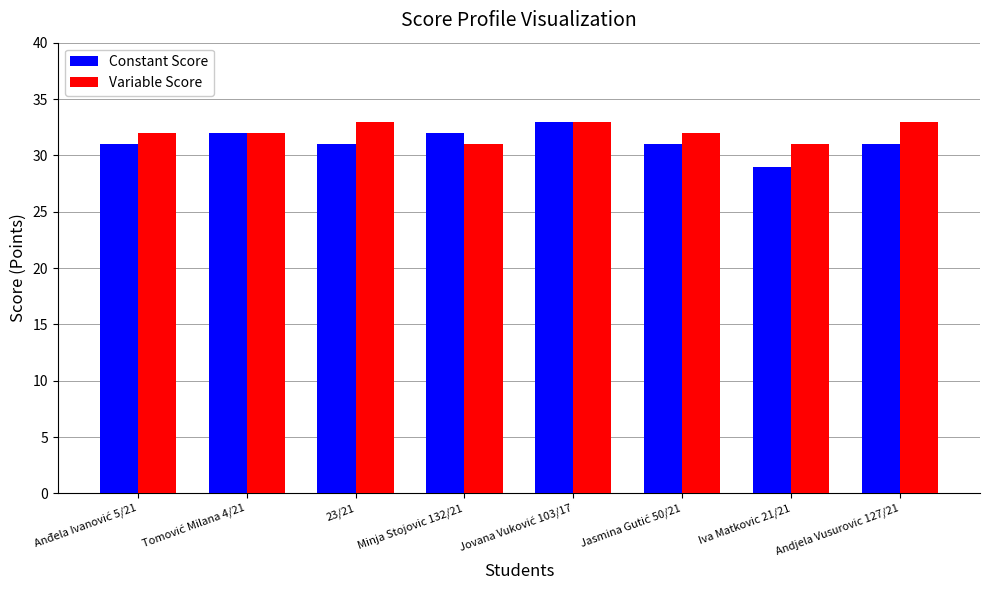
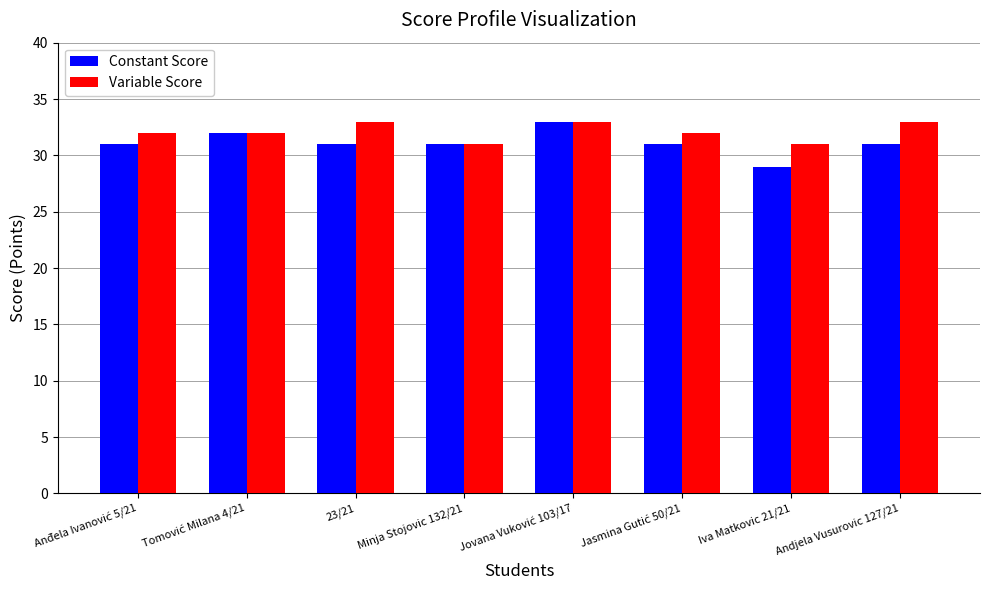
Constant Score, Minja Stojovic 132/21: 32 -> 31
